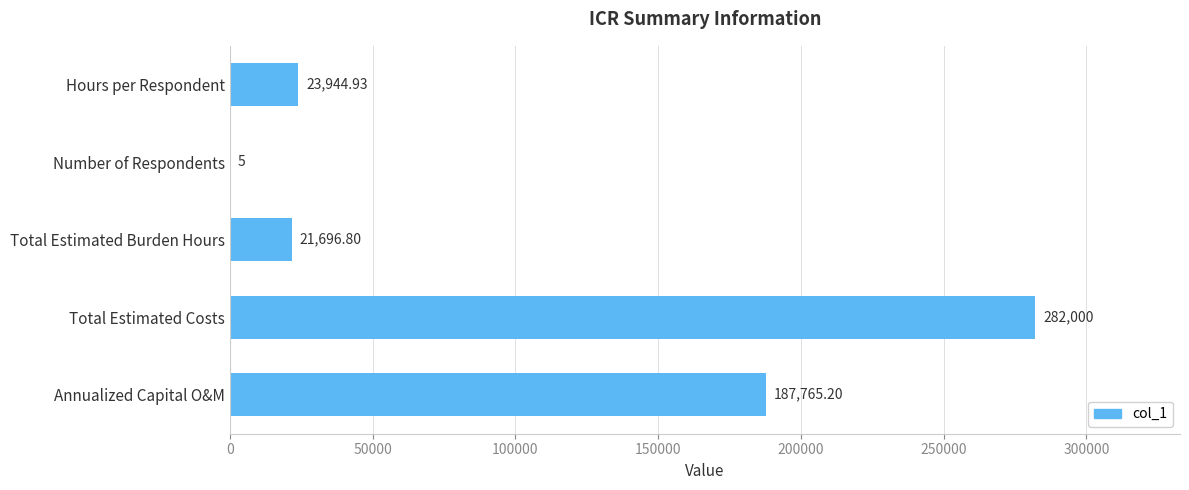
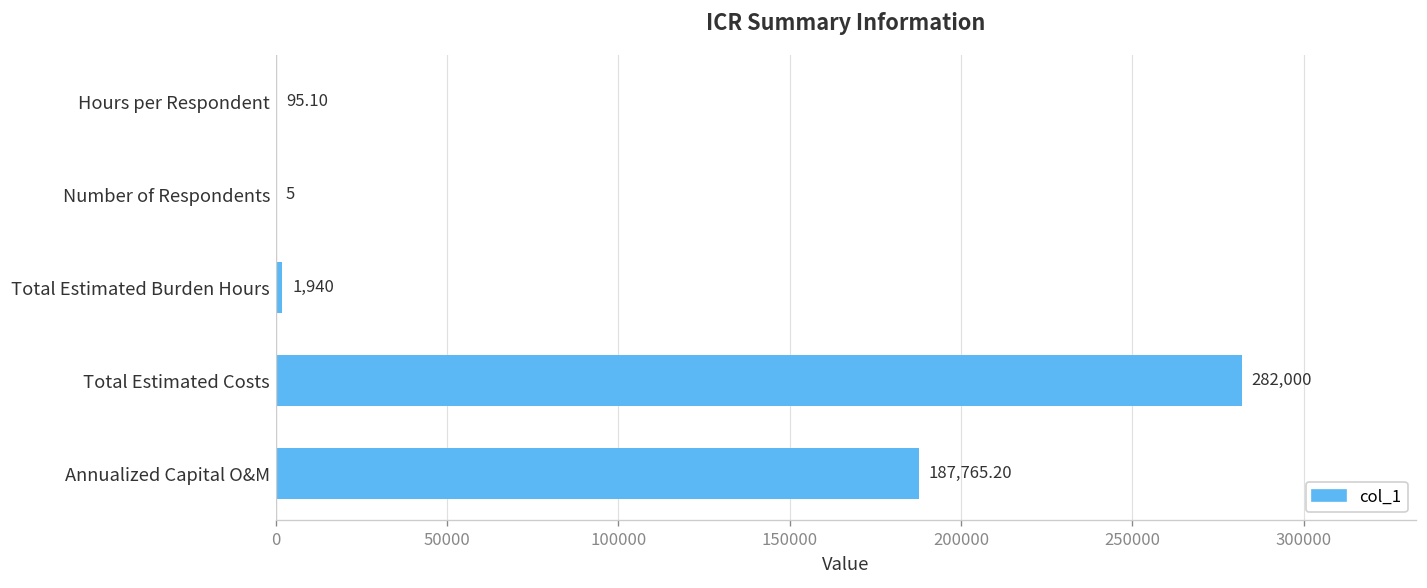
Hours per Respondent: 23,944.93 -> 95.10
Total Estimated Burden Hours: 21,696.80 -> 1,940
